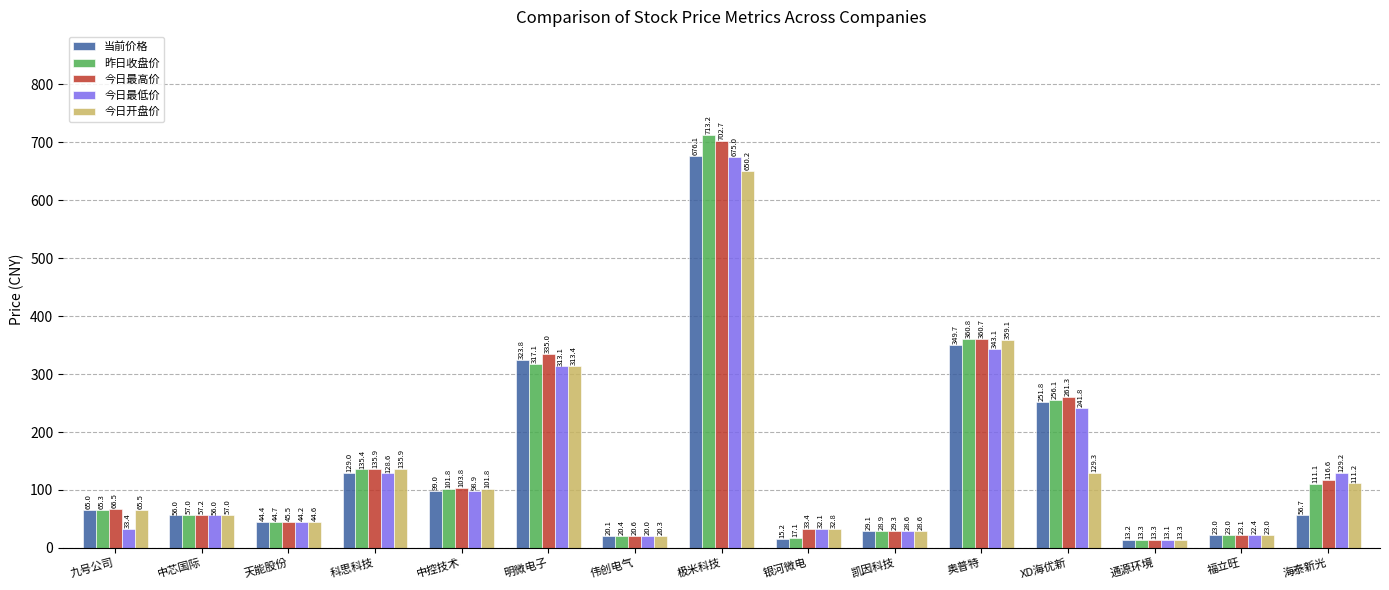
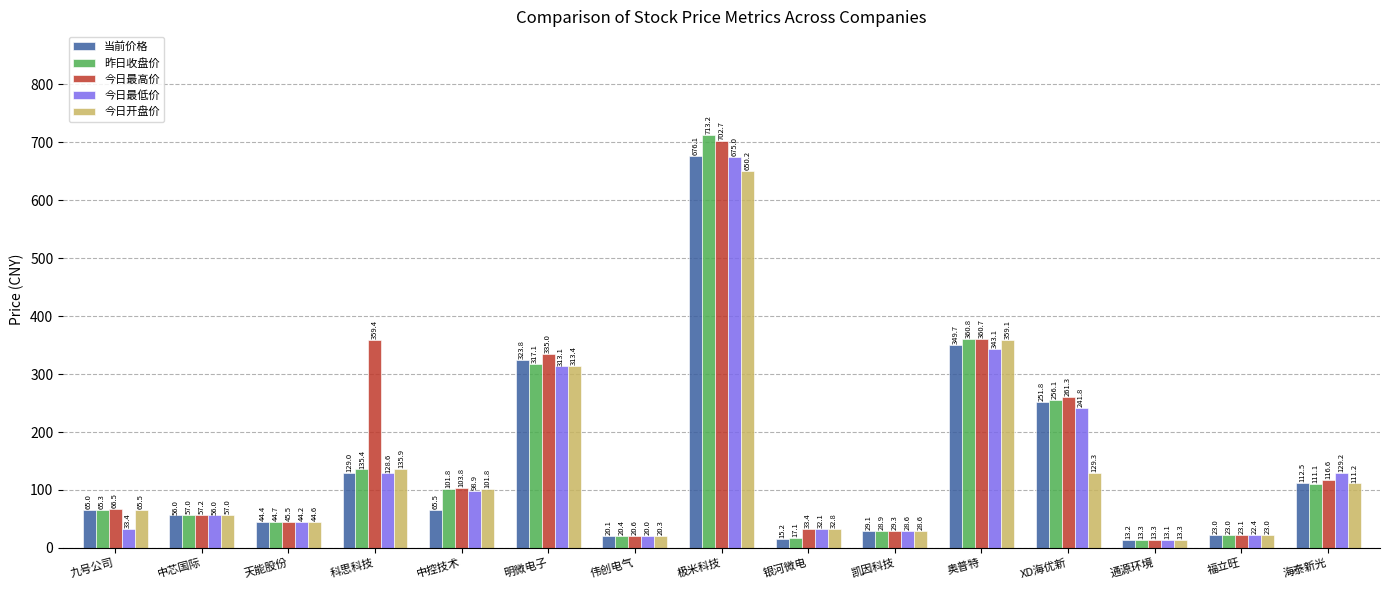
今日最高价, 科思科技: 135.9 -> 359.4
当前价格, 中控技术: 99.0 -> 65.5
当前价格, 海泰新光: 56.7 -> 112.5
